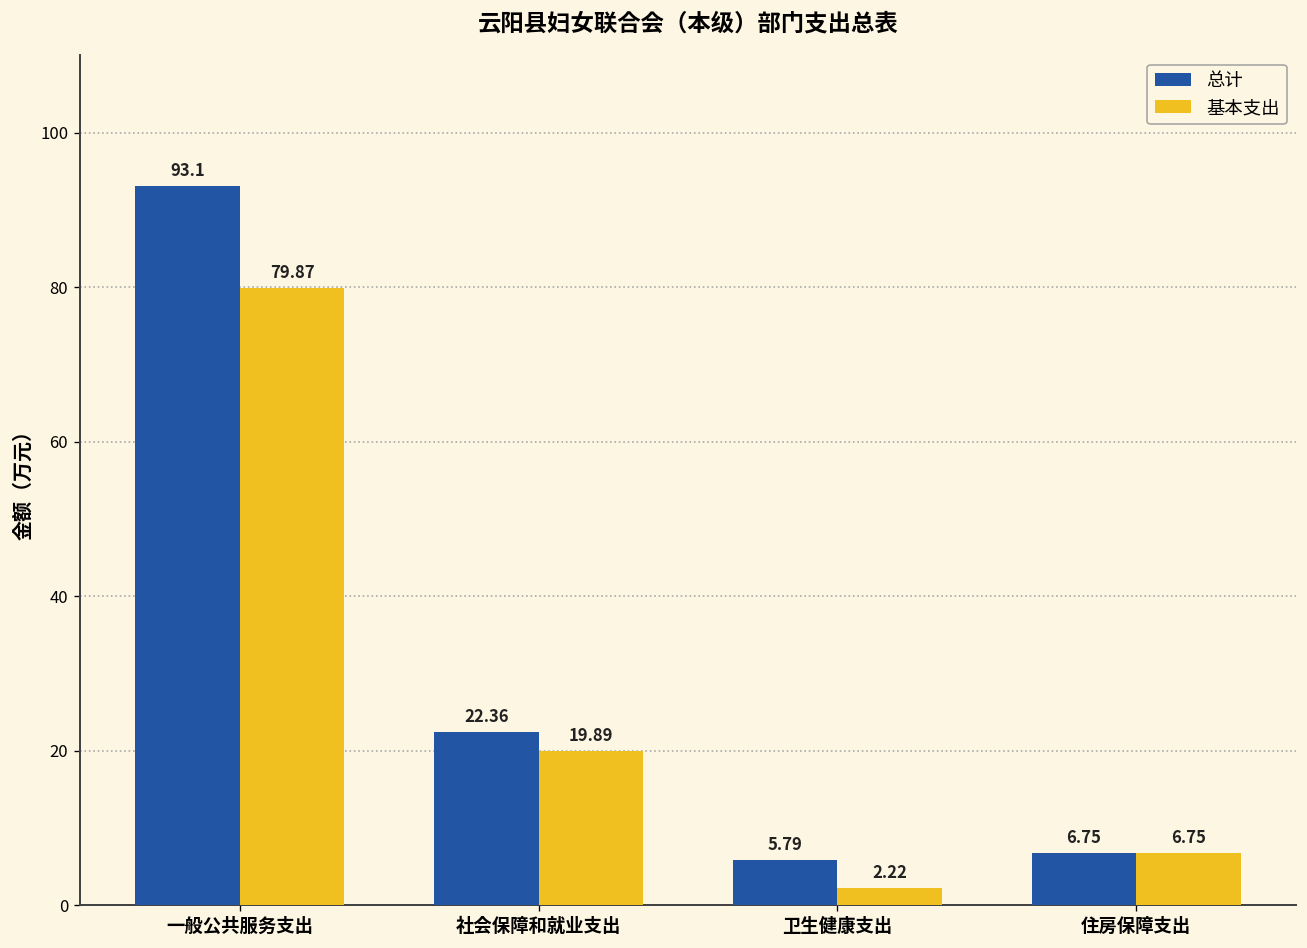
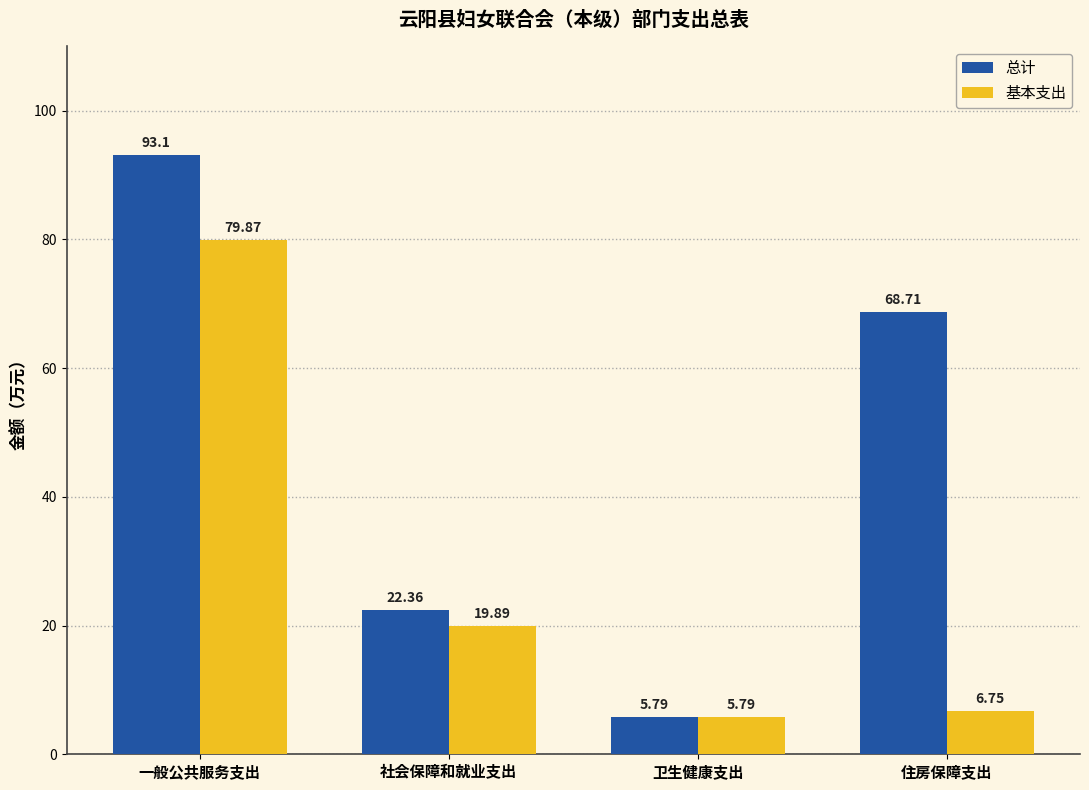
基本支出, 卫生健康支出: 2.22 -> 5.79
总计, 住房保障支出: 6.75 -> 68.71
